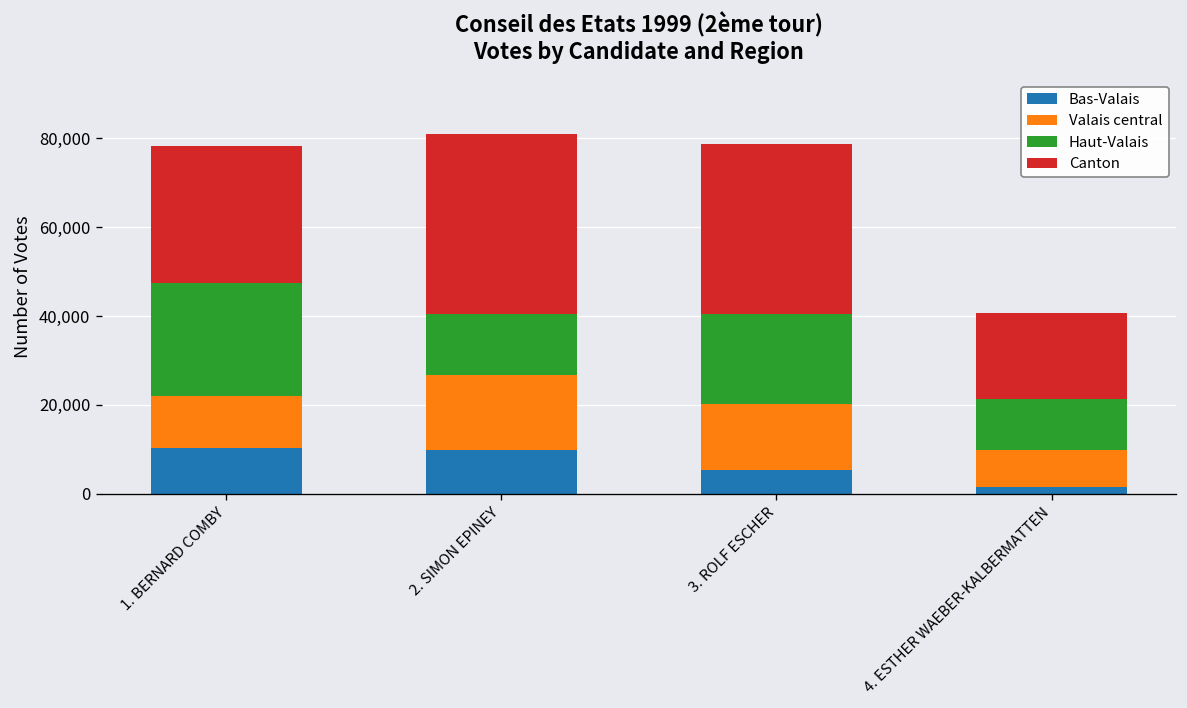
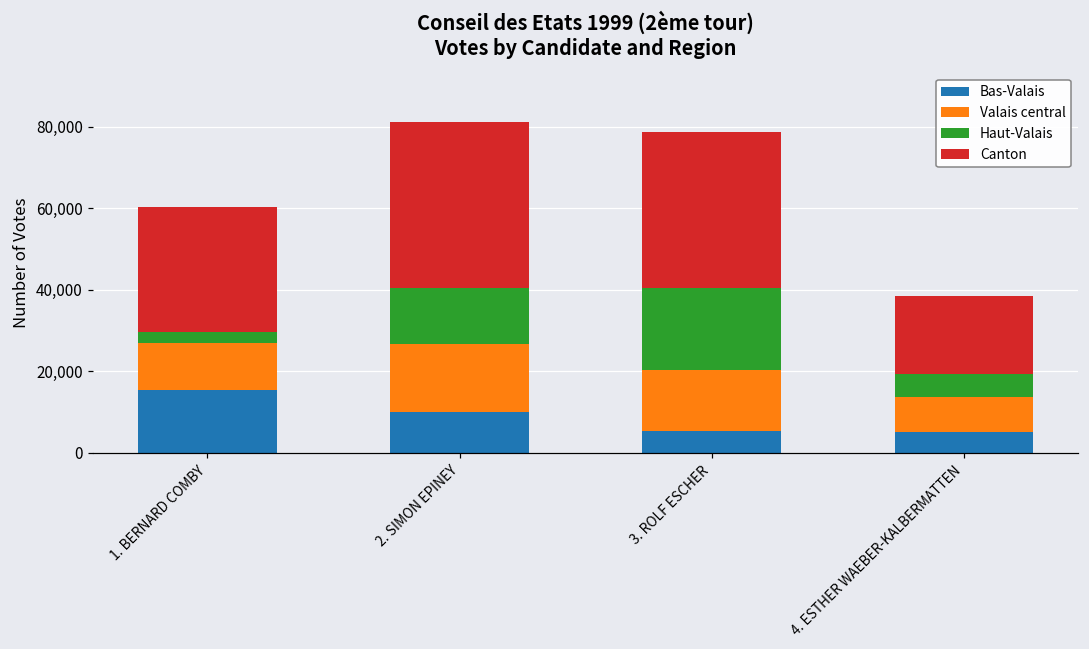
Bas-Valais, 1. BERNARD COMBY: 10,000 -> 15,000
Haut-Valais, 1. BERNARD COMBY: 26,000 -> 3,000
Bas-Valais, 4. ESTHER WAEBER-KALBERMATTEN: 1,000 -> 5,000
Haut-Valais, 4. ESTHER WAEBER-KALBERMATTEN: 12,000 -> 6,000
